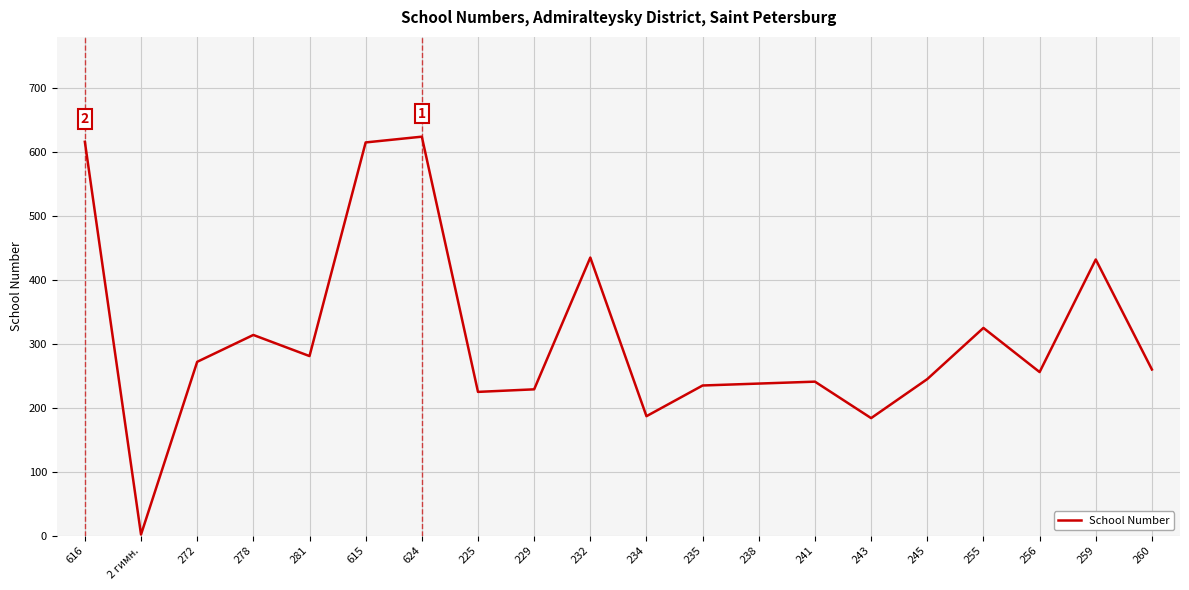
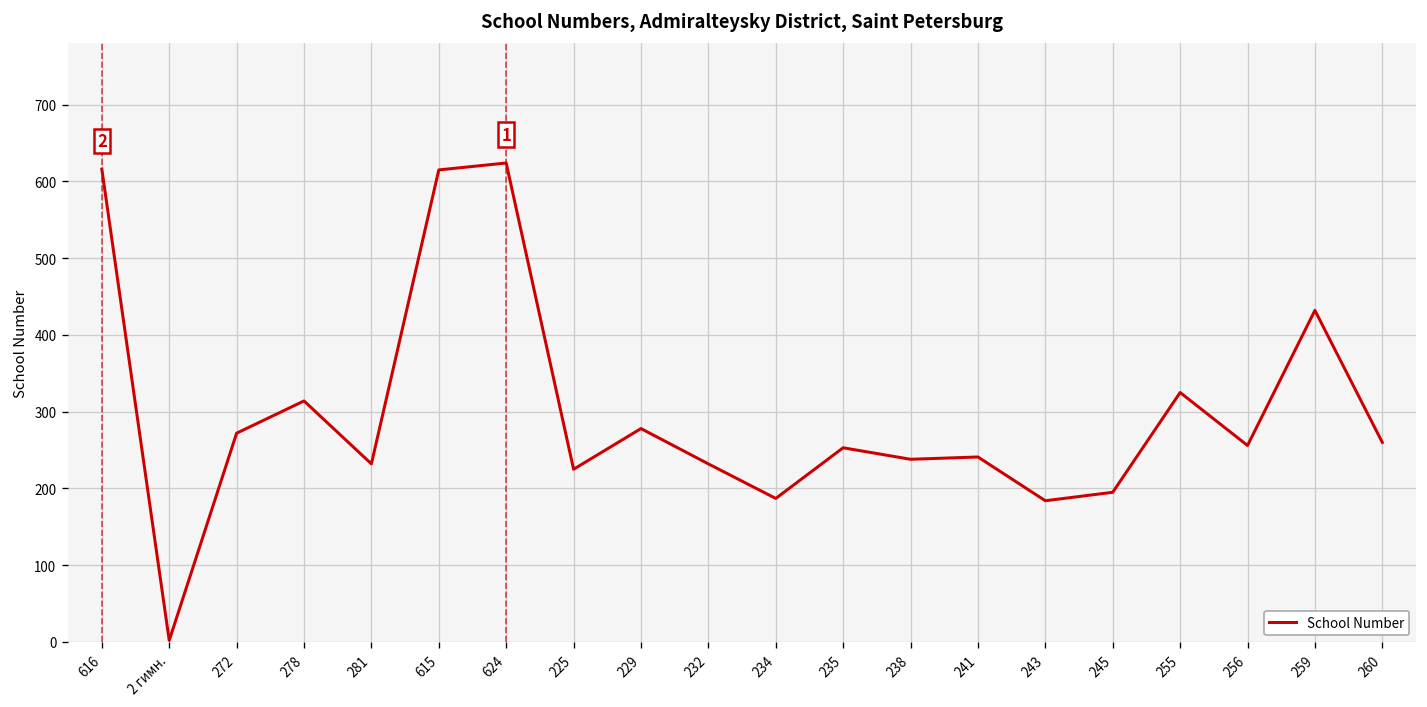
281: 280 -> 230
229: 230 -> 280
232: 440 -> 230
235: 240 -> 250
245: 250 -> 200
